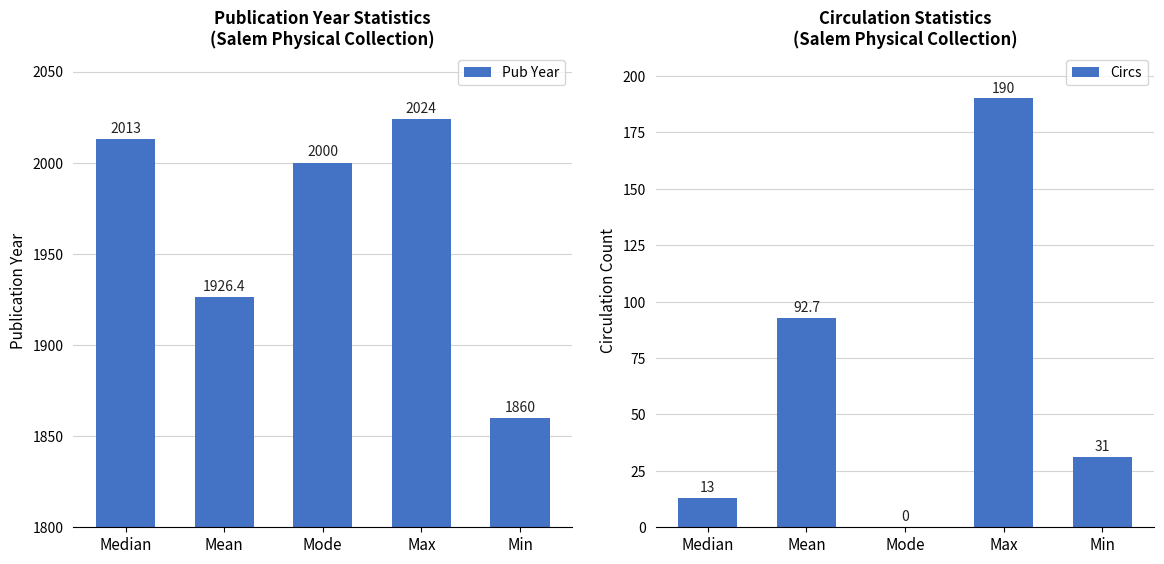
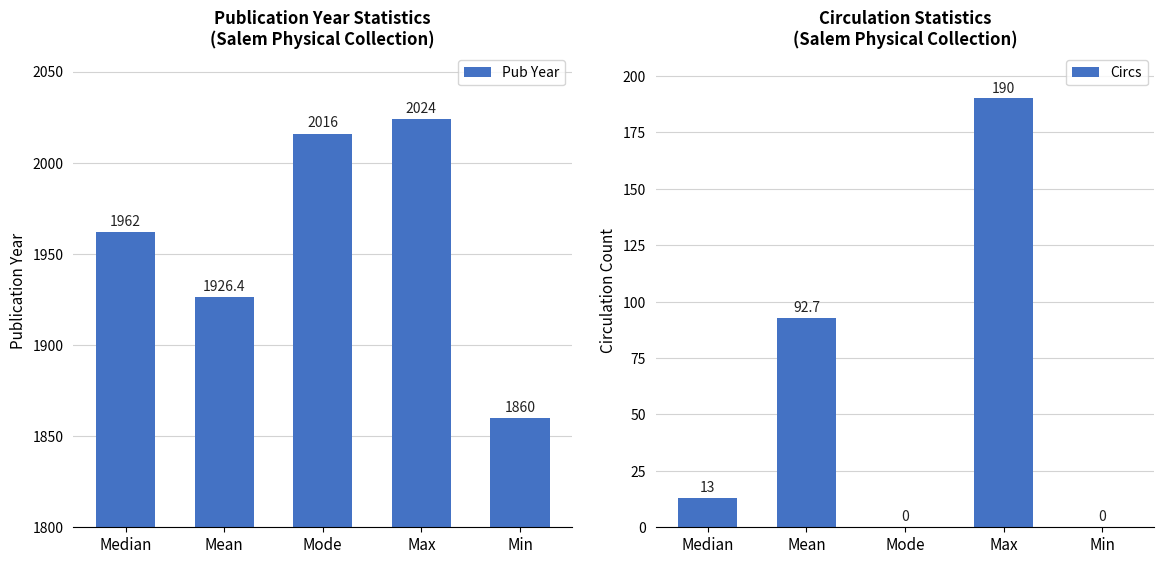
Publication Year Statistics (Salem Physical Collection), Median: 2013 -> 1962
Publication Year Statistics (Salem Physical Collection), Mode: 2000 -> 2016
Circulation Statistics (Salem Physical Collection), Min: 31 -> 0
